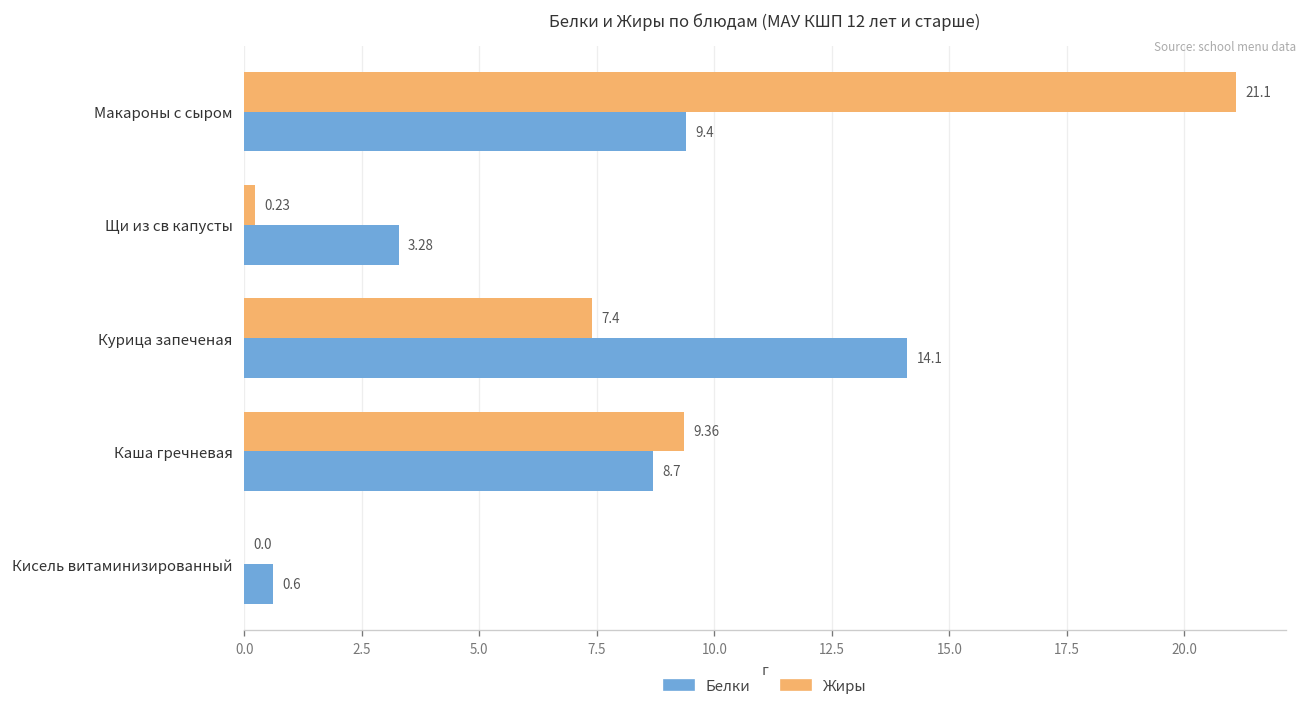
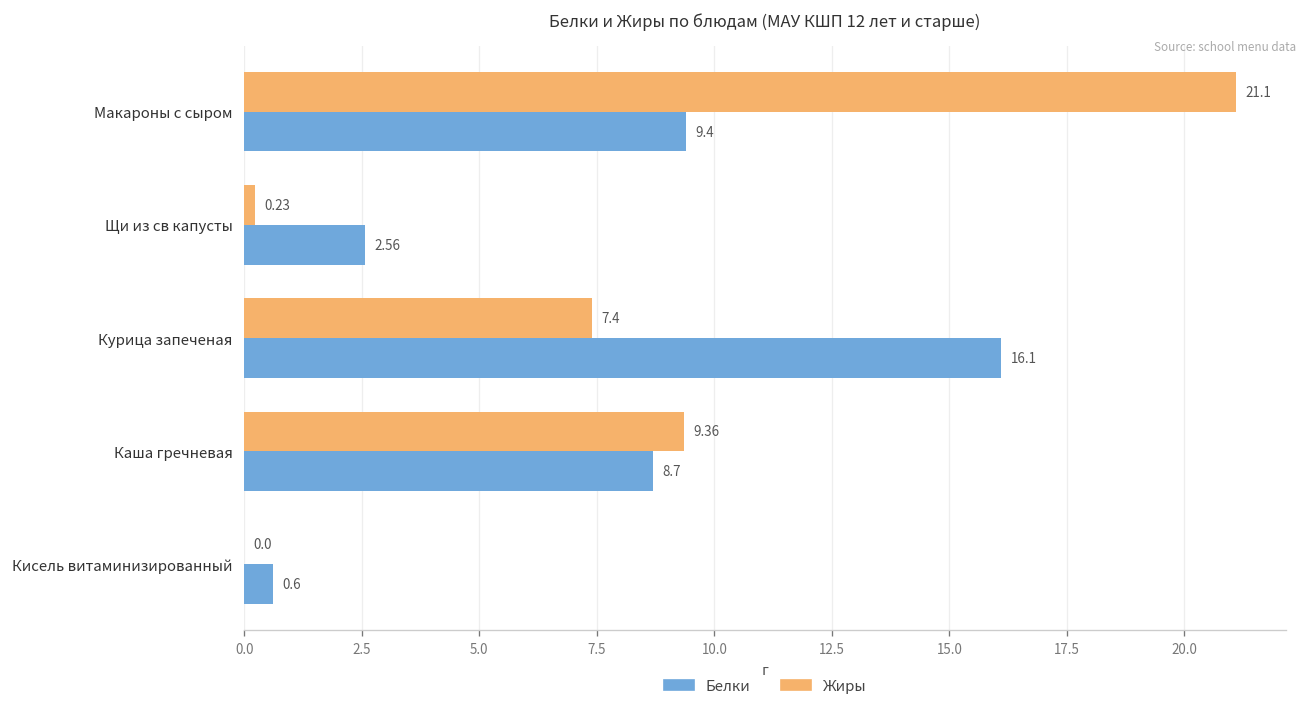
Белки, Щи из св капусты: 3.28 -> 2.56
Белки, Курица запеченая: 14.1 -> 16.1
